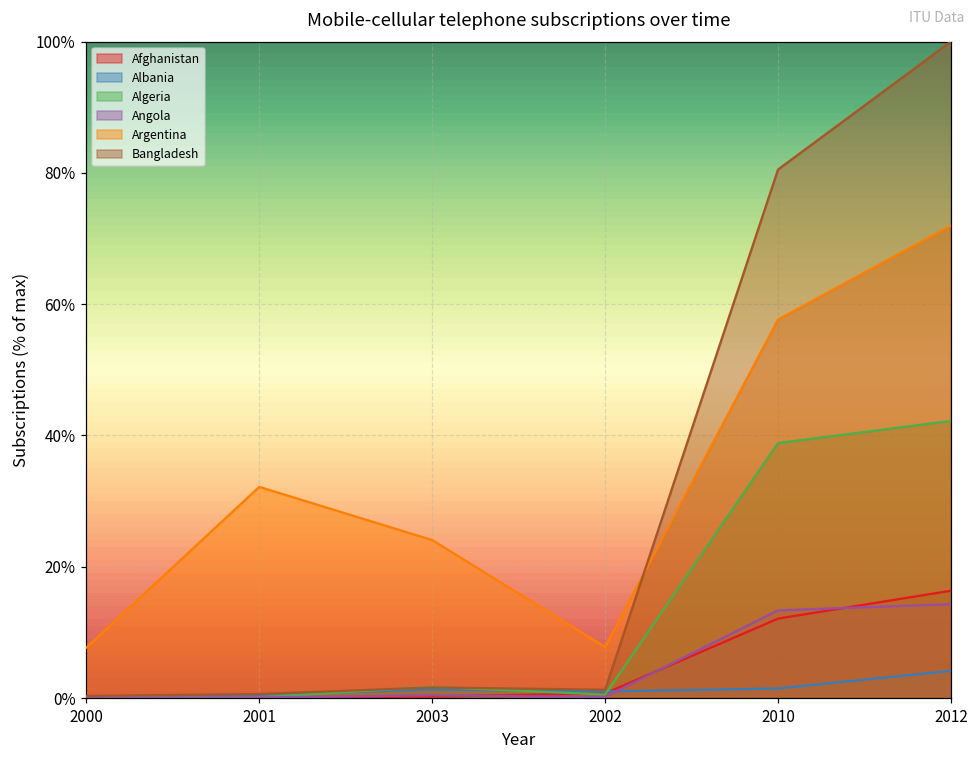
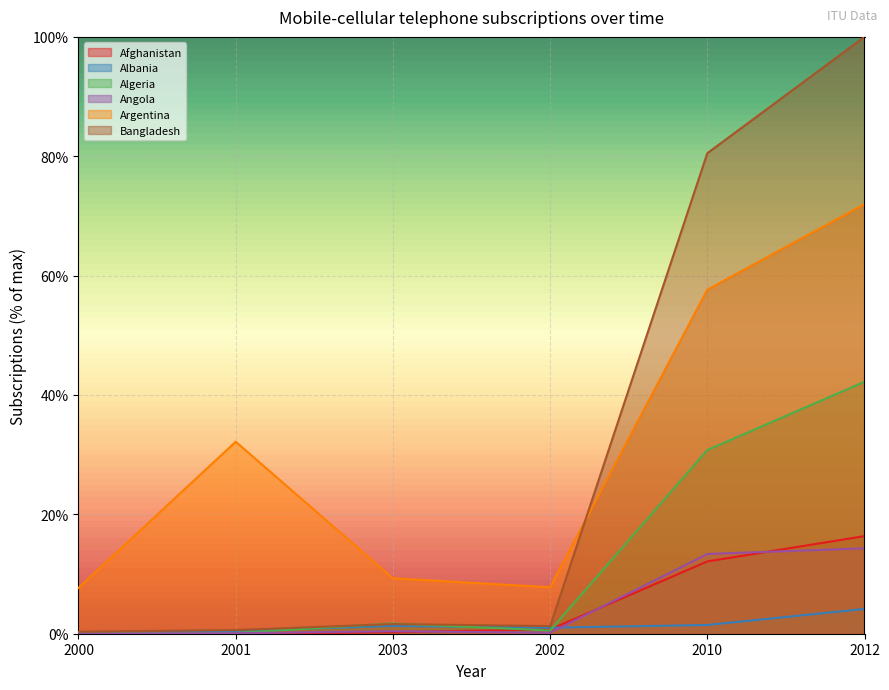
Argentina, 2003: 24% -> 9%
Algeria, 2010: 39% -> 31%
